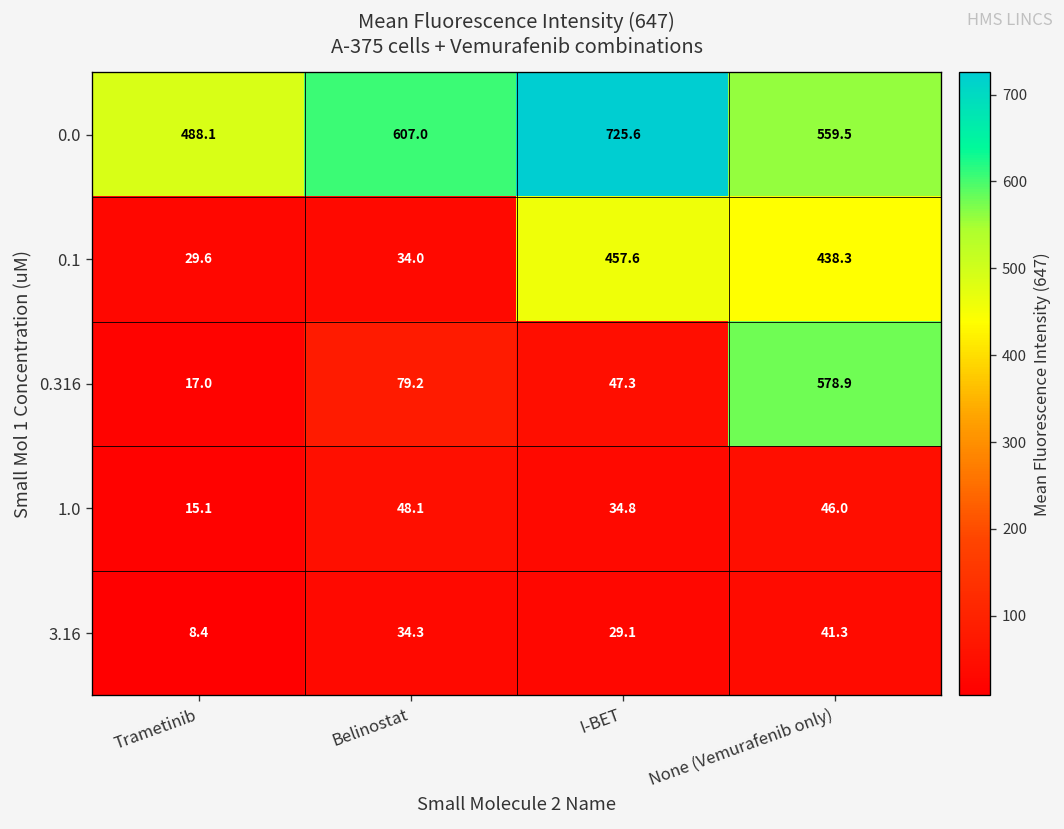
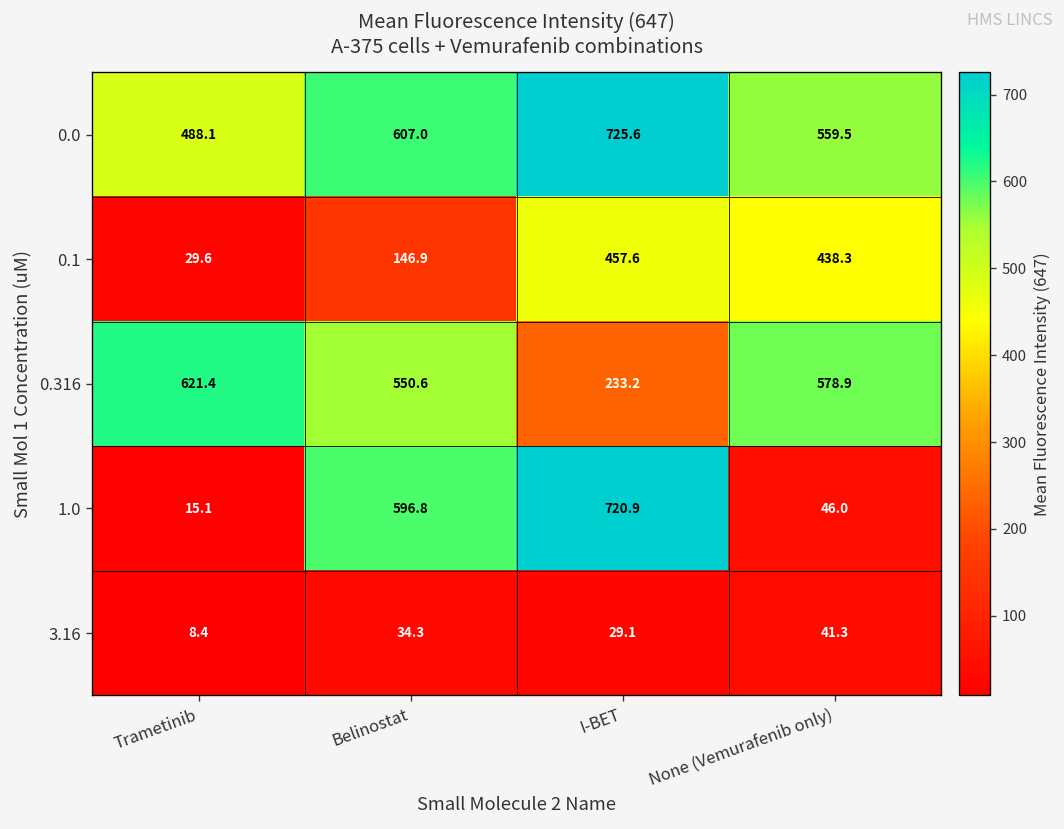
0.1, Belinostat: 34.0 -> 146.9
0.316, Trametinib: 17.0 -> 621.4
0.316, Belinostat: 79.2 -> 550.6
0.316, I-BET: 47.3 -> 233.2
1.0, Belinostat: 48.1 -> 596.8
1.0, I-BET: 34.8 -> 720.9
